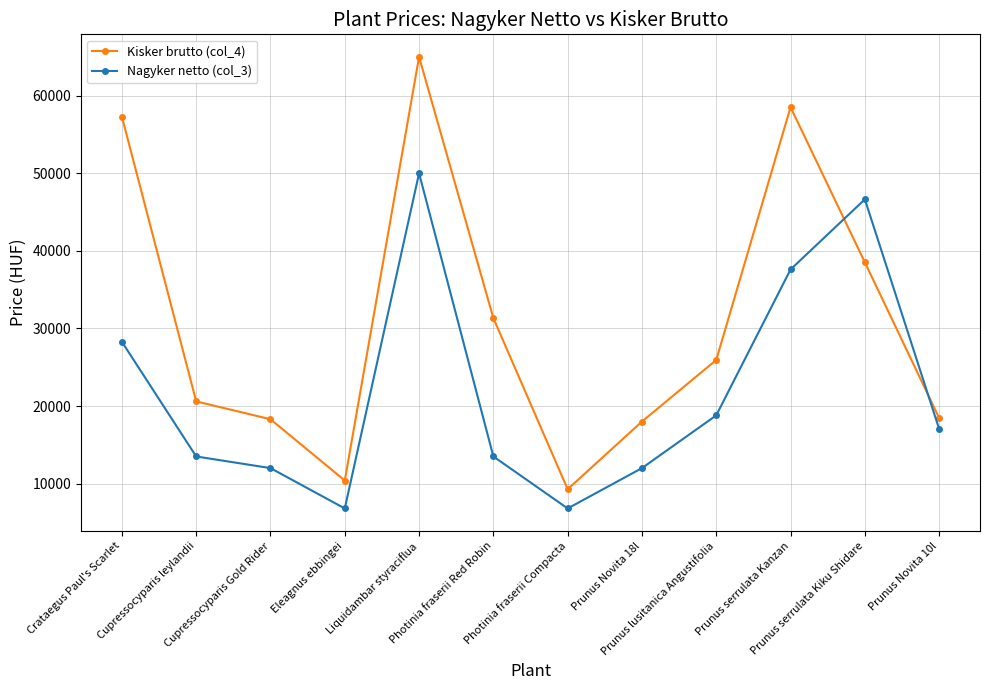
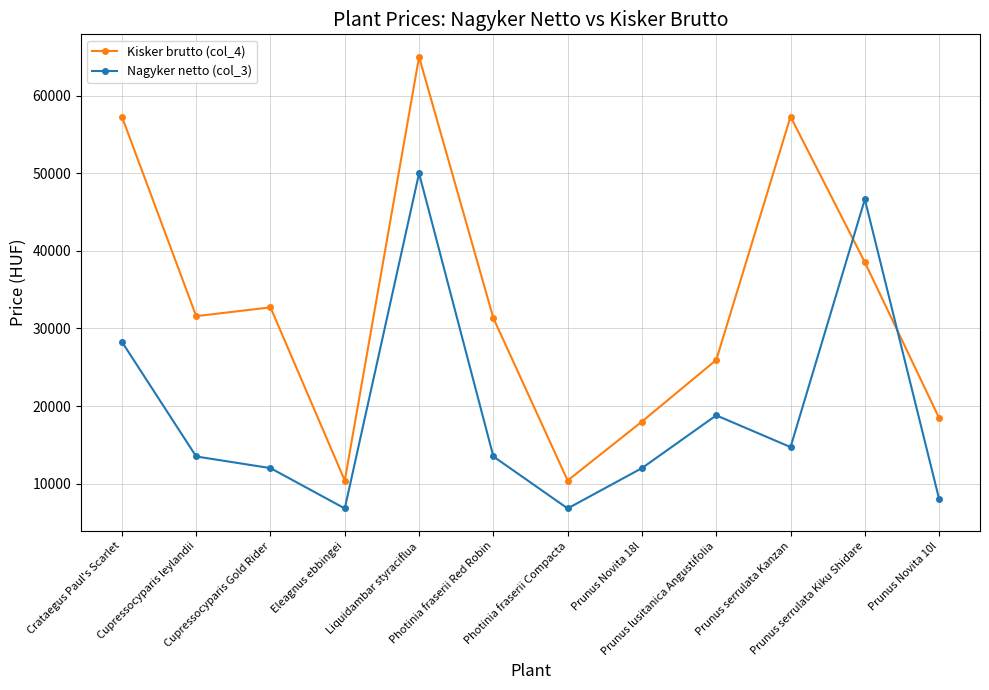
Kisker brutto (col_4), Cupressocyparis leylandii: 21000 -> 32000
Kisker brutto (col_4), Cupressocyparis Gold Rider: 18000 -> 33000
Kisker brutto (col_4), Photinia fraserii Compacta: 9000 -> 10000
Kisker brutto (col_4), Prunus serrulata Kanzan: 59000 -> 57000
Nagyker netto (col_3), Prunus serrulata Kanzan: 38000 -> 15000
Nagyker netto (col_3), Prunus Novita 10l: 17000 -> 8000
